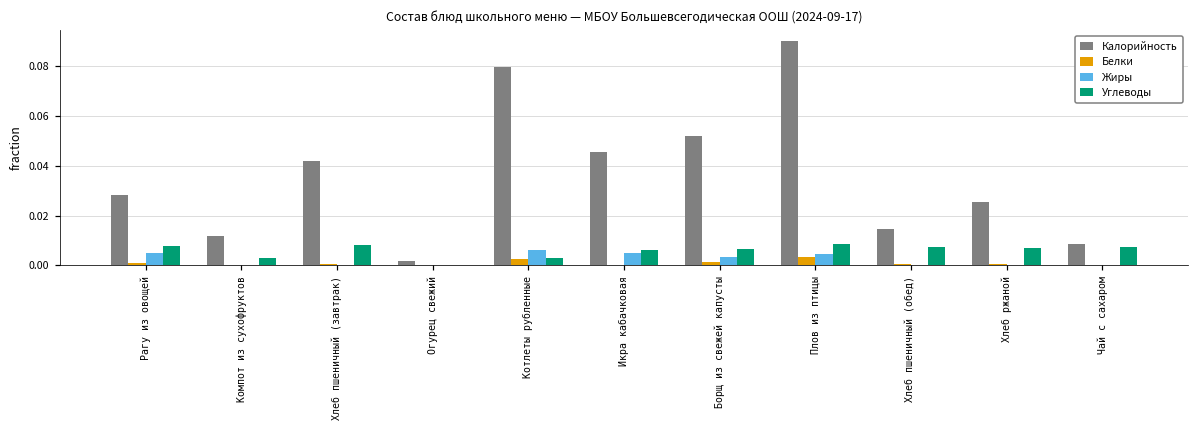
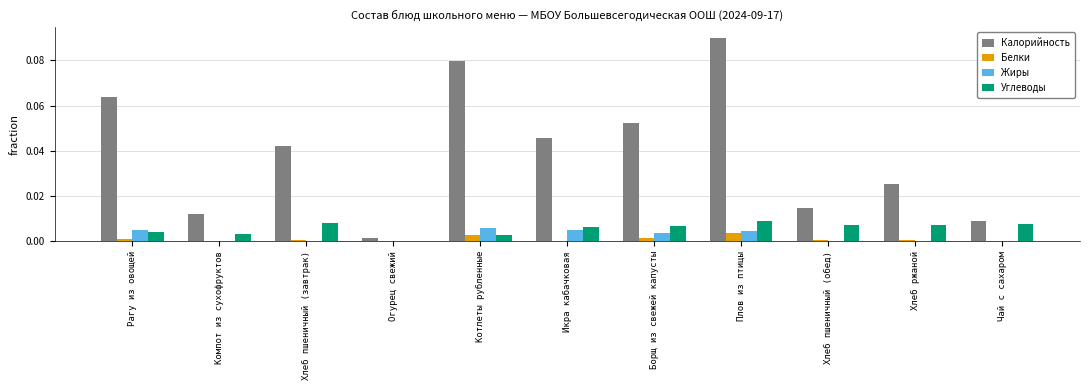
Калорийность, Рагу из овощей: 0.028 -> 0.064
Углеводы, Рагу из овощей: 0.008 -> 0.004
